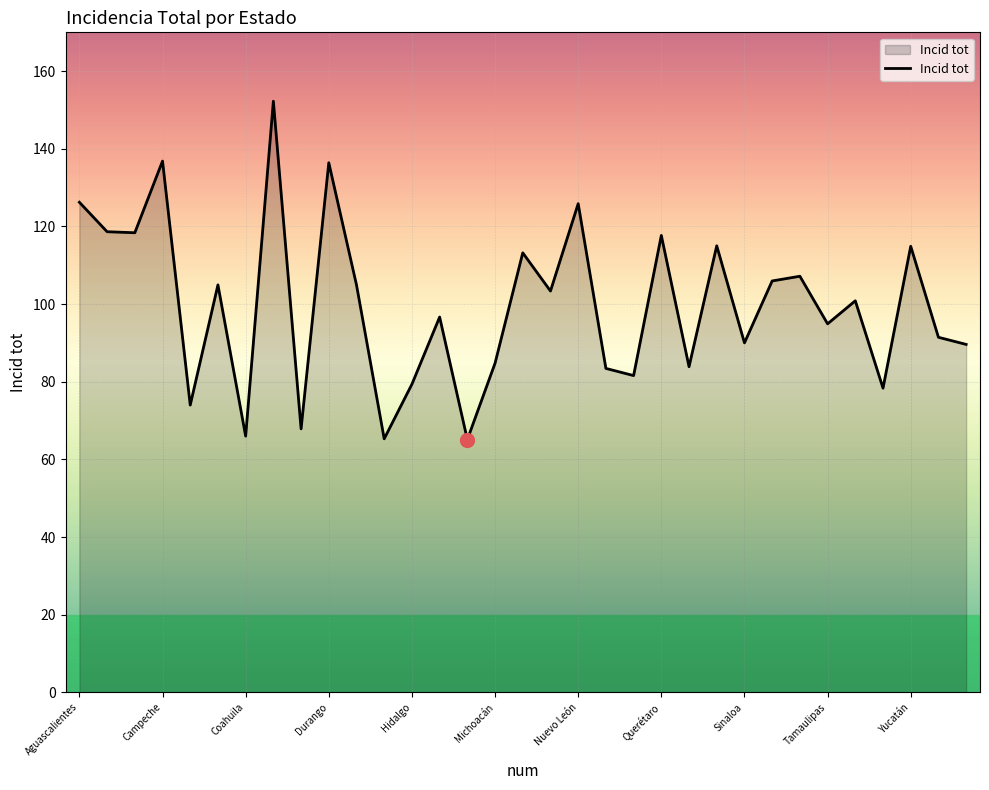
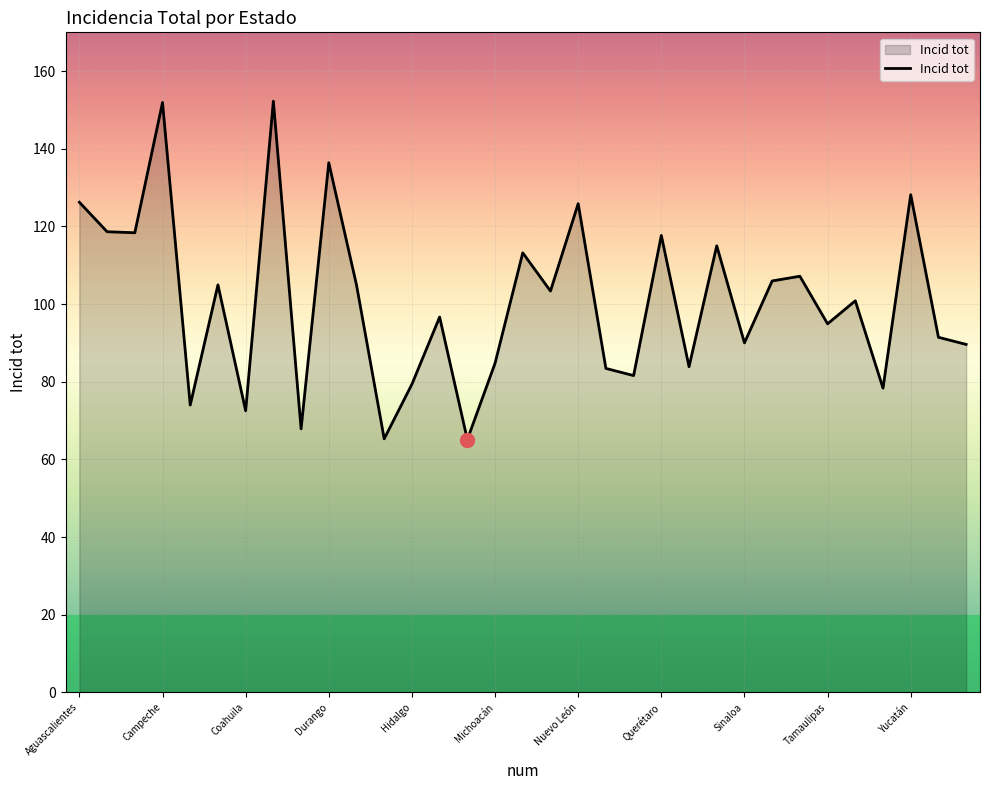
Incid tot, Campeche: 137 -> 152
Incid tot, Coahuila: 66 -> 73
Incid tot, Yucatán: 115 -> 128
